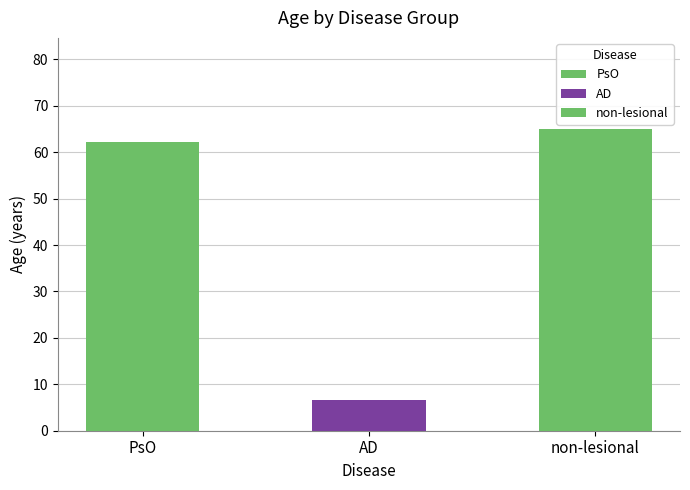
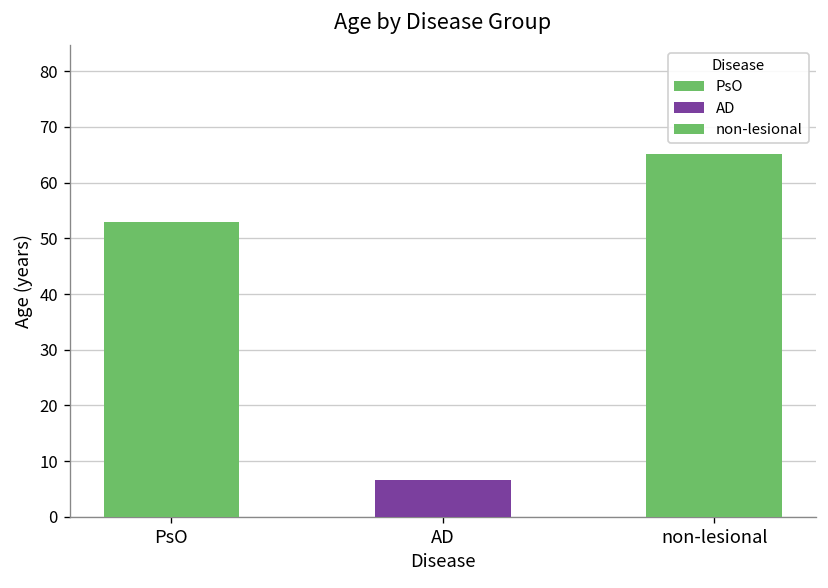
PsO: 62 -> 53
